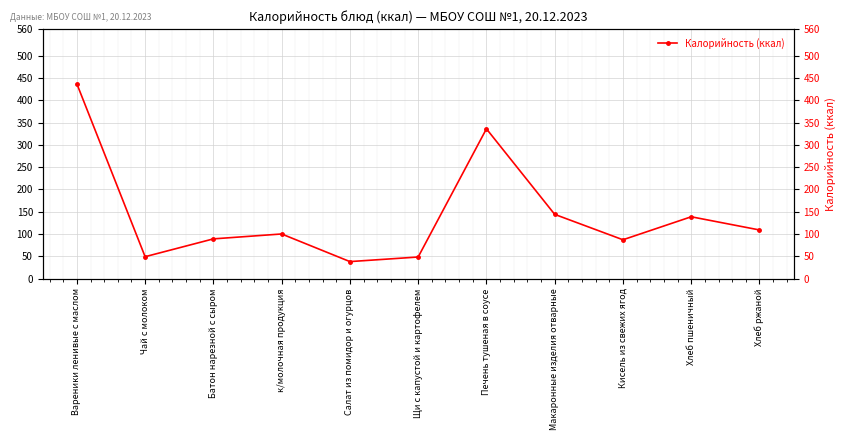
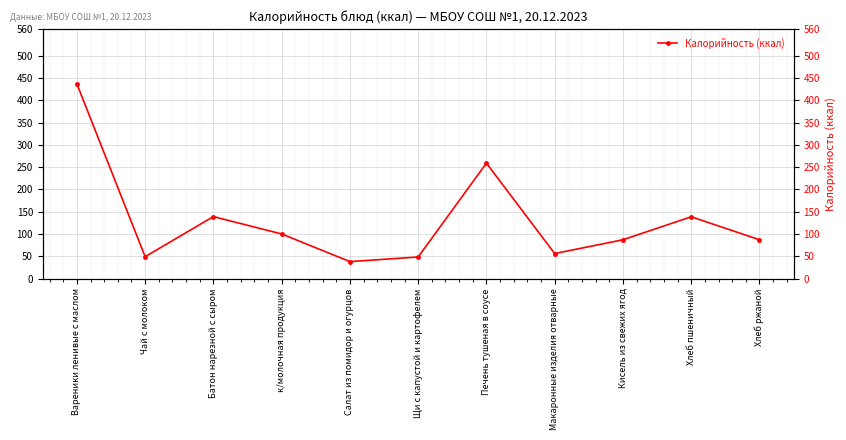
Батон нарезной с сыром: 90 -> 140
Печень тушеная в соусе: 340 -> 260
Макаронные изделия отварные: 140 -> 60
Хлеб ржаной: 110 -> 90
